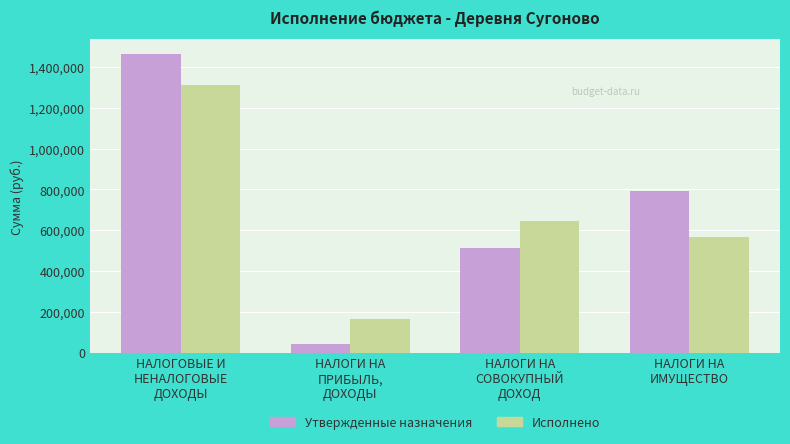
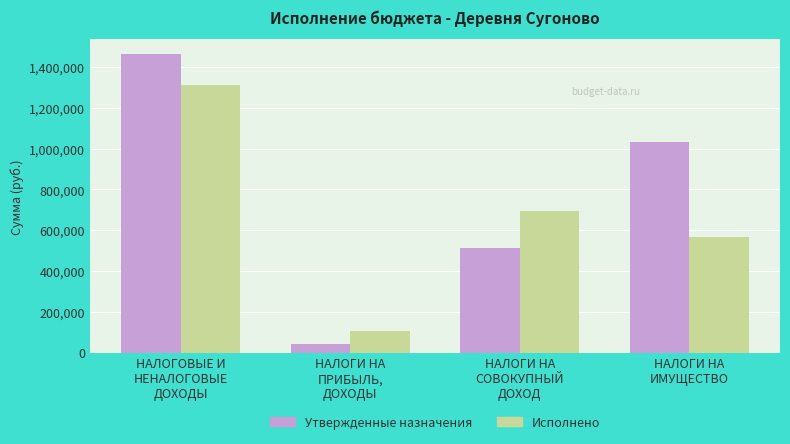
Исполнено, НАЛОГИ НА ПРИБЫЛЬ, ДОХОДЫ: 160,000 -> 110,000
Исполнено, НАЛОГИ НА СОВОКУПНЫЙ ДОХОД: 640,000 -> 690,000
Утвержденные назначения, НАЛОГИ НА ИМУЩЕСТВО: 790,000 -> 1,030,000
